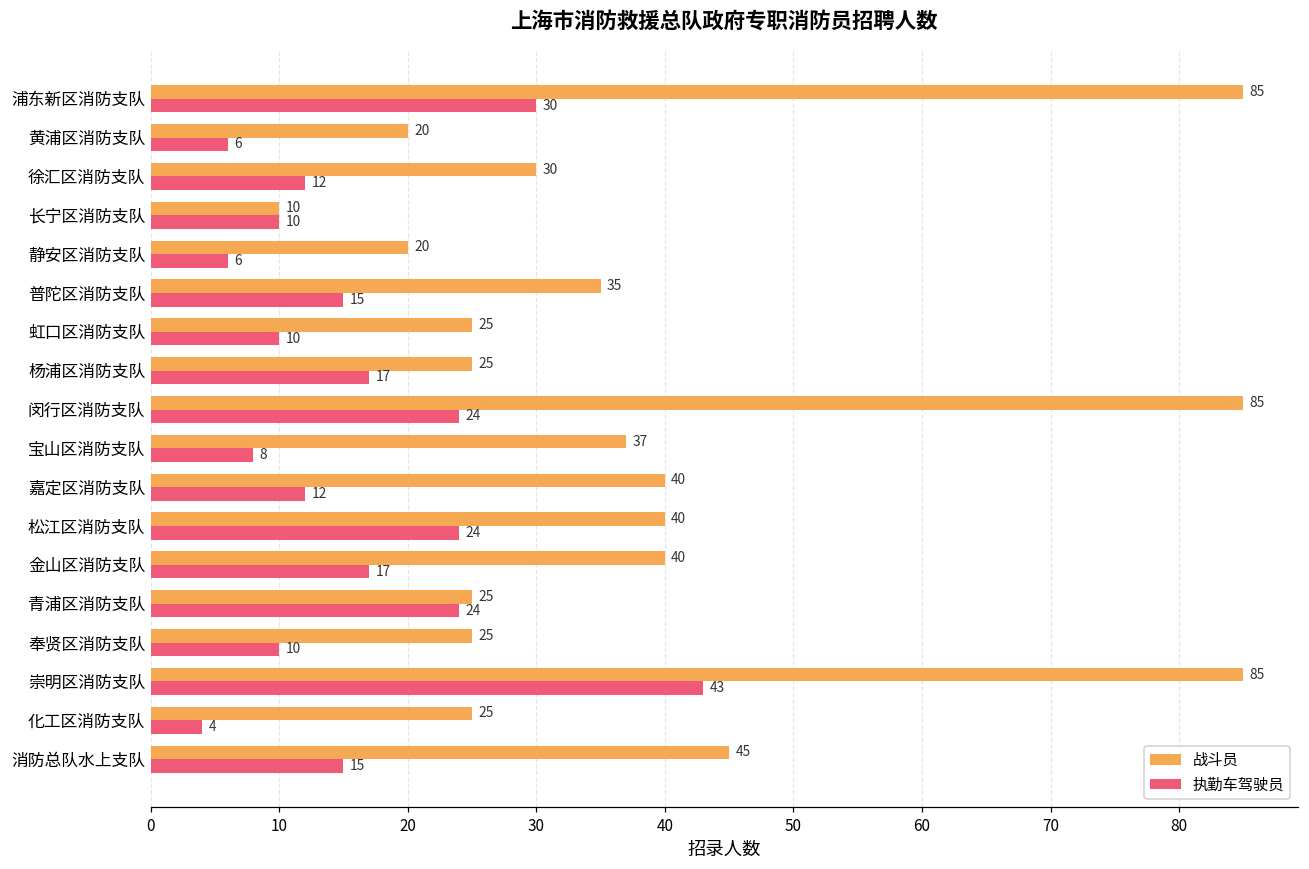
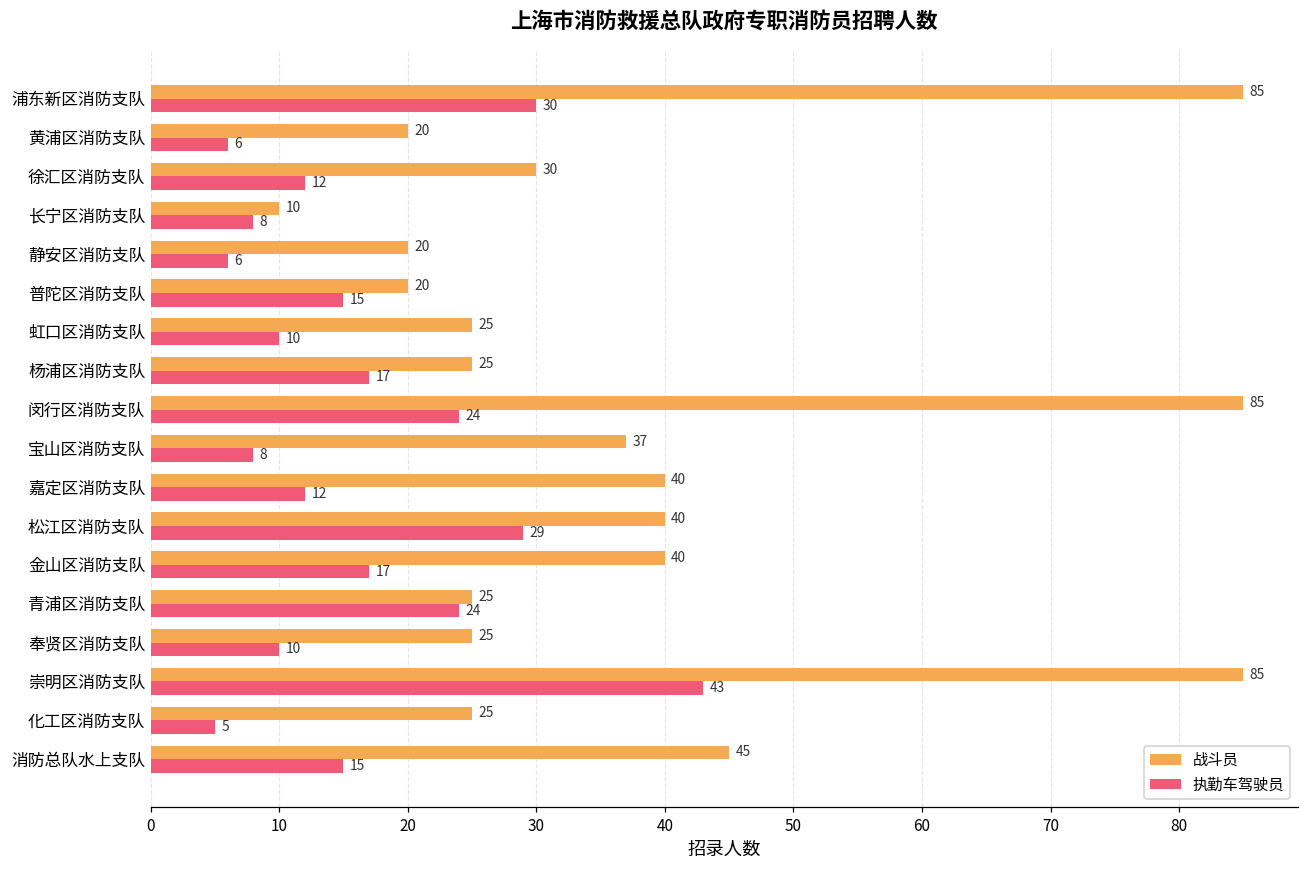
执勤车驾驶员, 长宁区消防支队: 10 -> 8
战斗员, 普陀区消防支队: 35 -> 20
执勤车驾驶员, 松江区消防支队: 24 -> 29
执勤车驾驶员, 化工区消防支队: 4 -> 5
